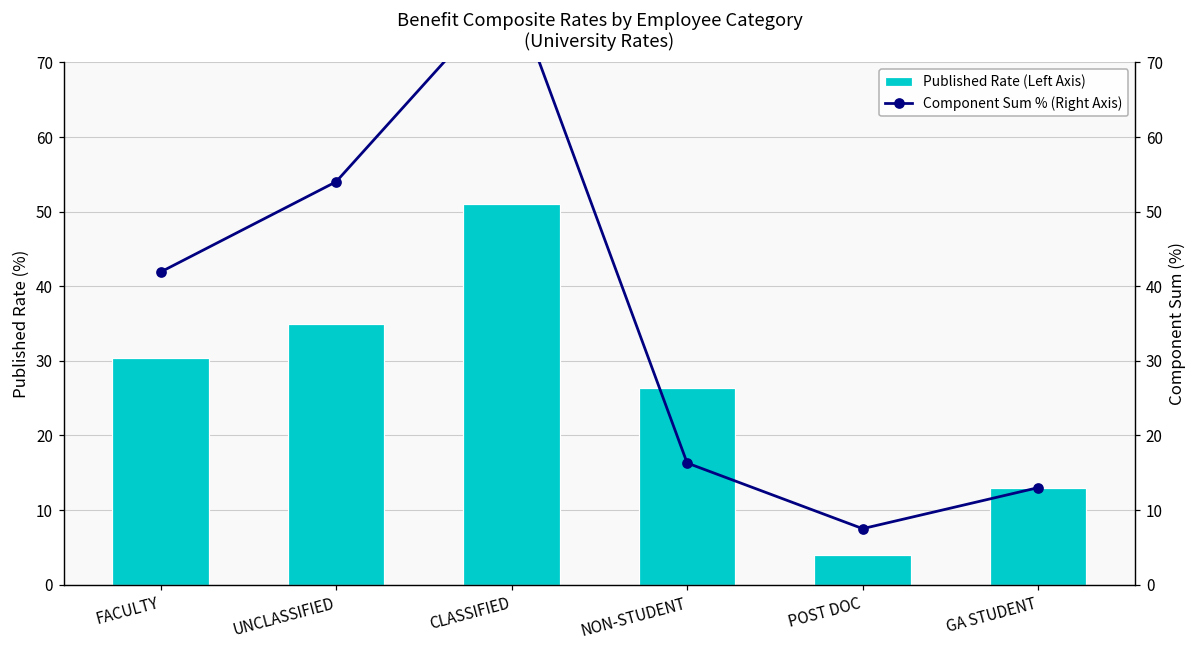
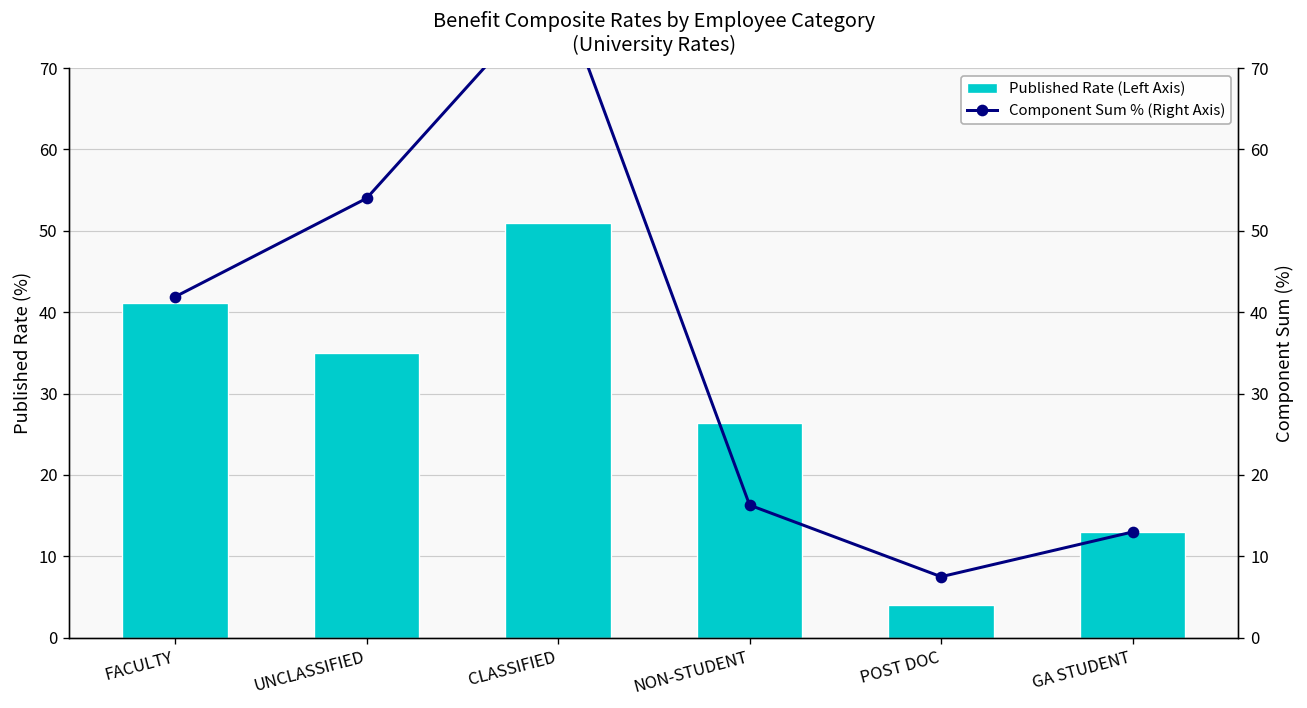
Published Rate (Left Axis), FACULTY: 30 -> 41
